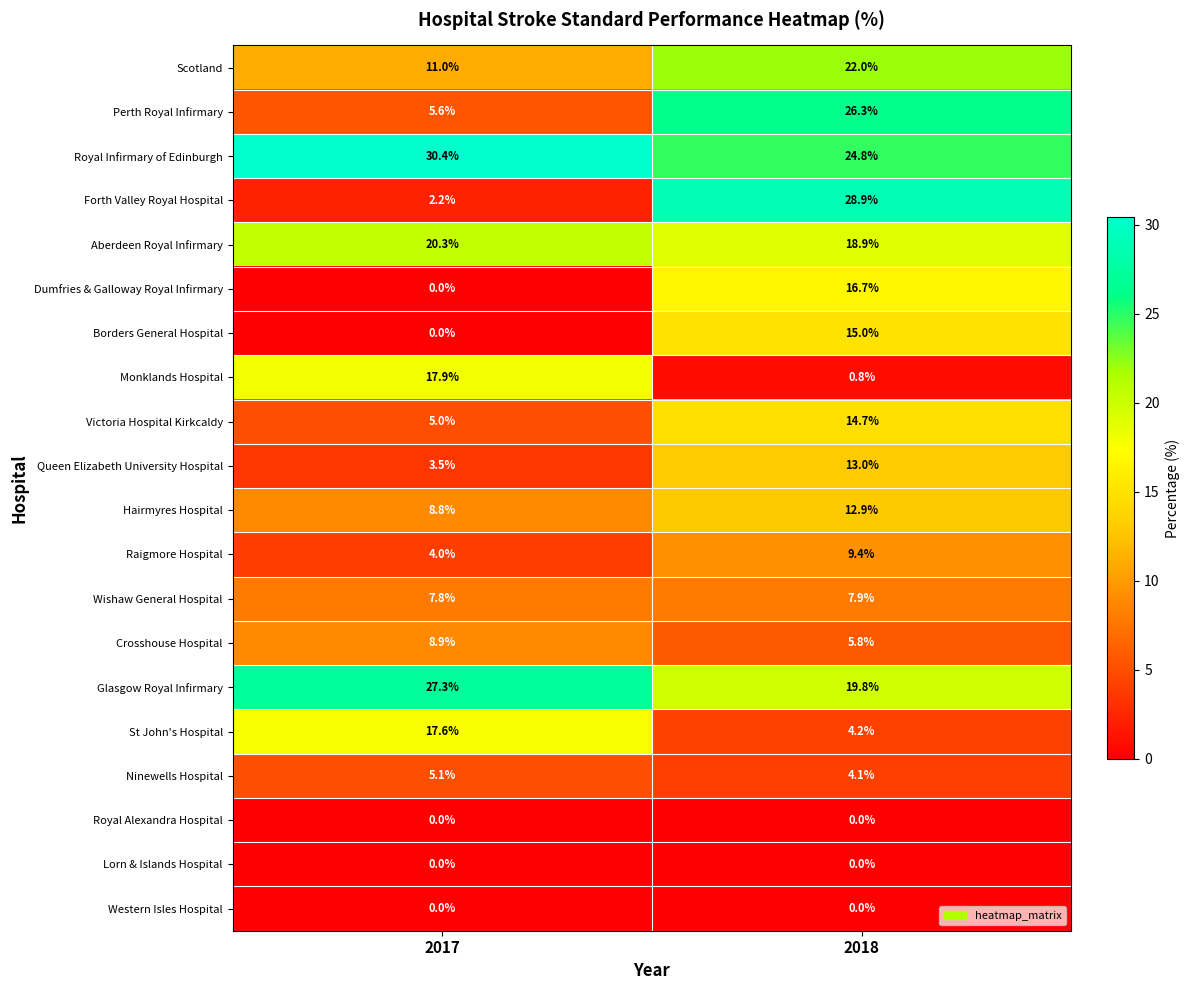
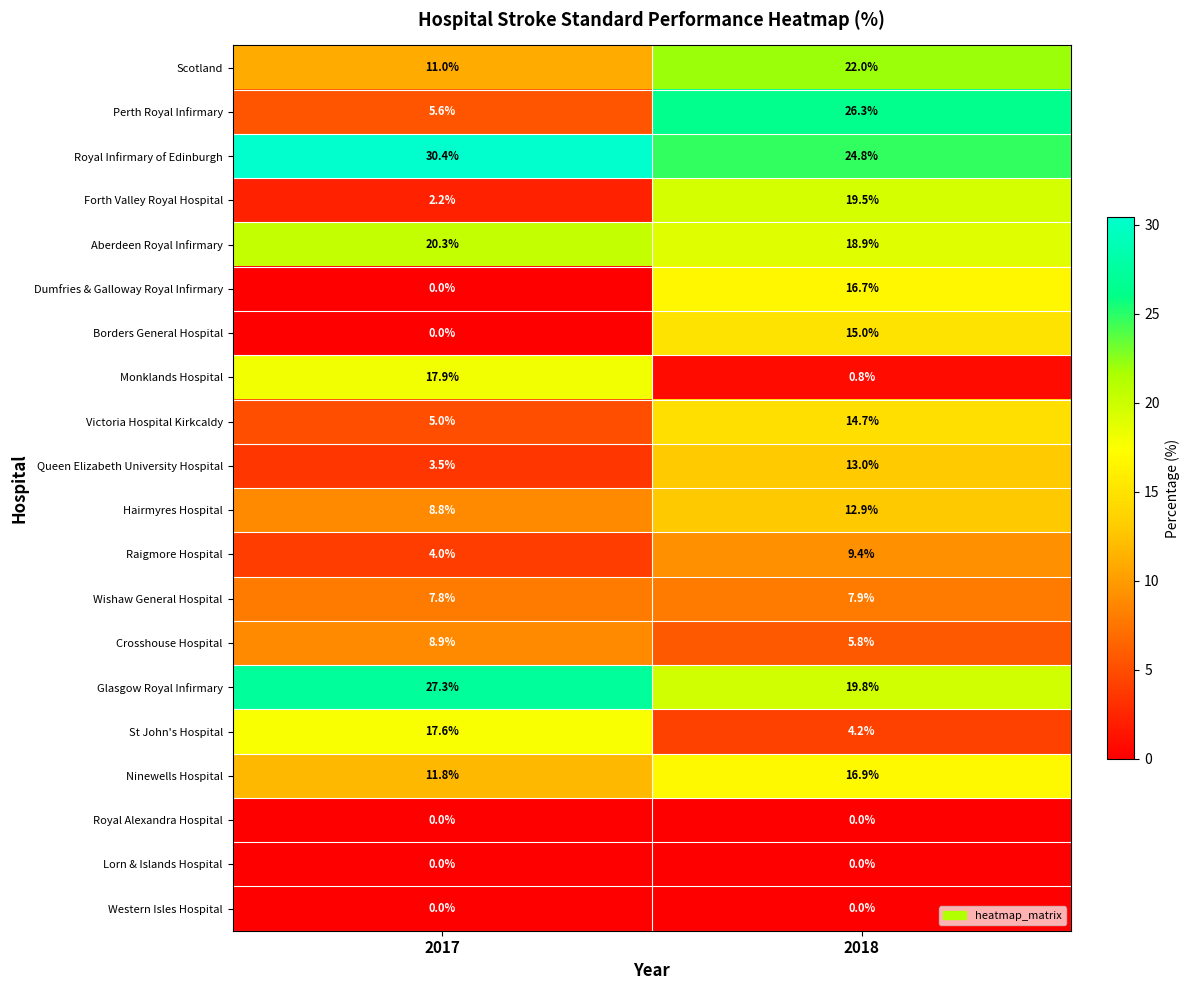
Forth Valley Royal Hospital, 2018: 28.9% -> 19.5%
Ninewells Hospital, 2017: 5.1% -> 11.8%
Ninewells Hospital, 2018: 4.1% -> 16.9%
